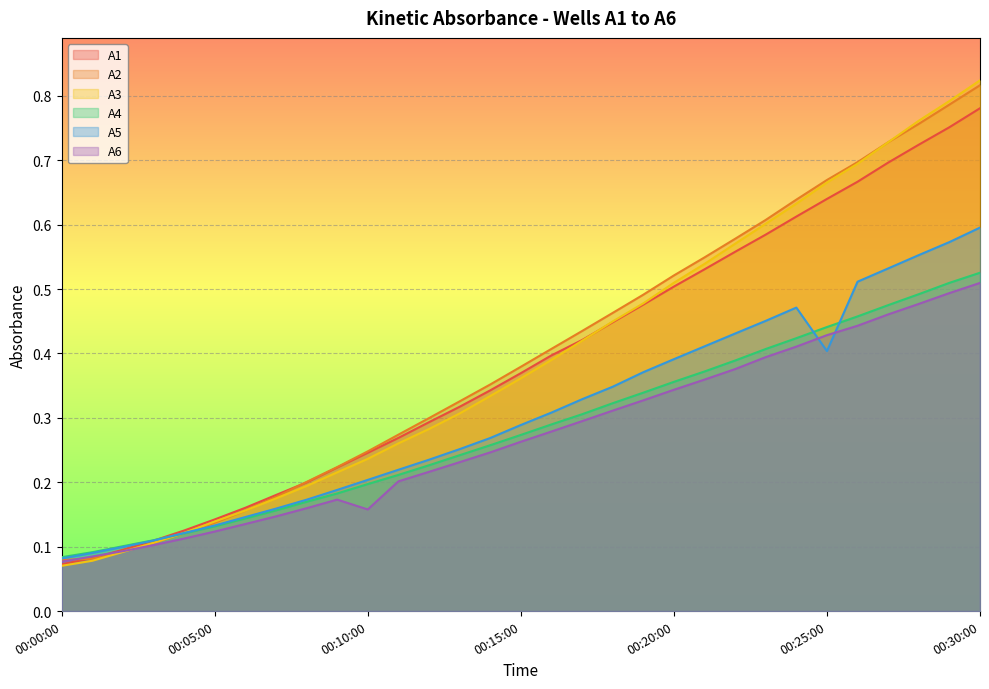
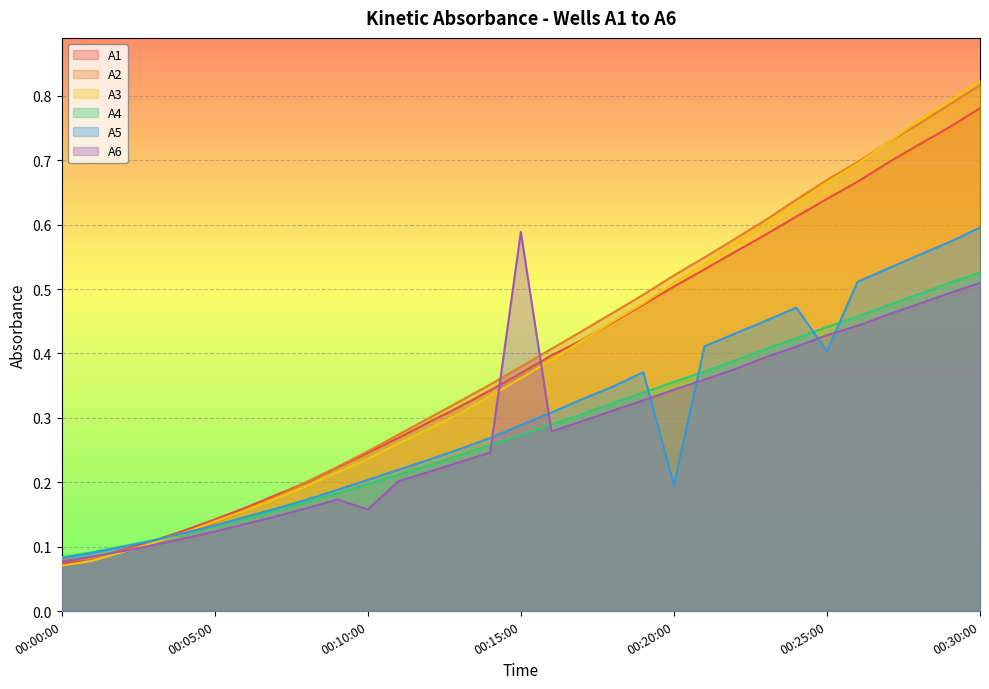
A6, 00:15:00: 0.26 -> 0.59
A5, 00:20:00: 0.39 -> 0.20
